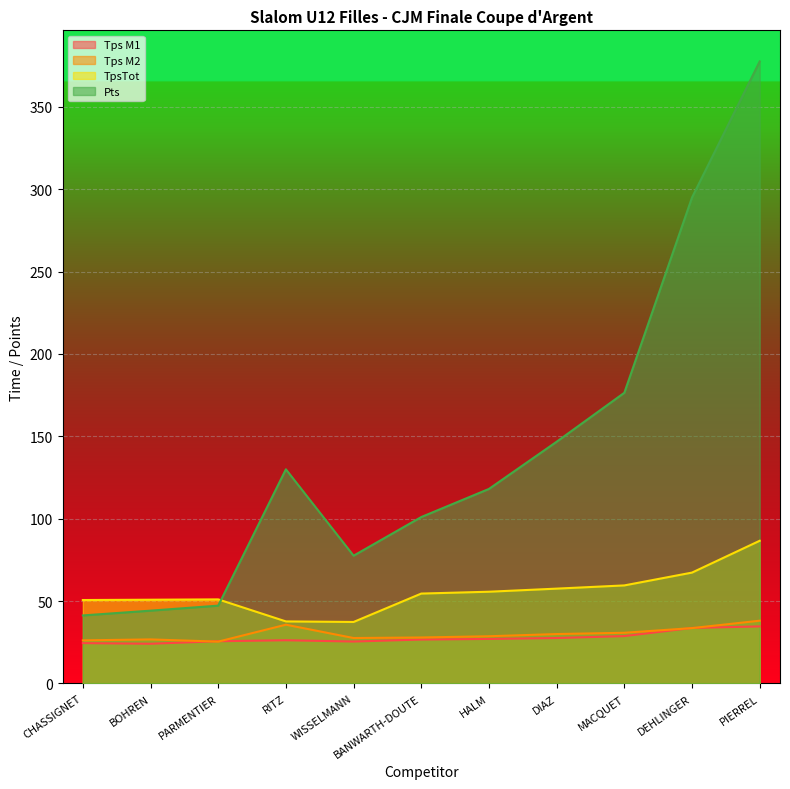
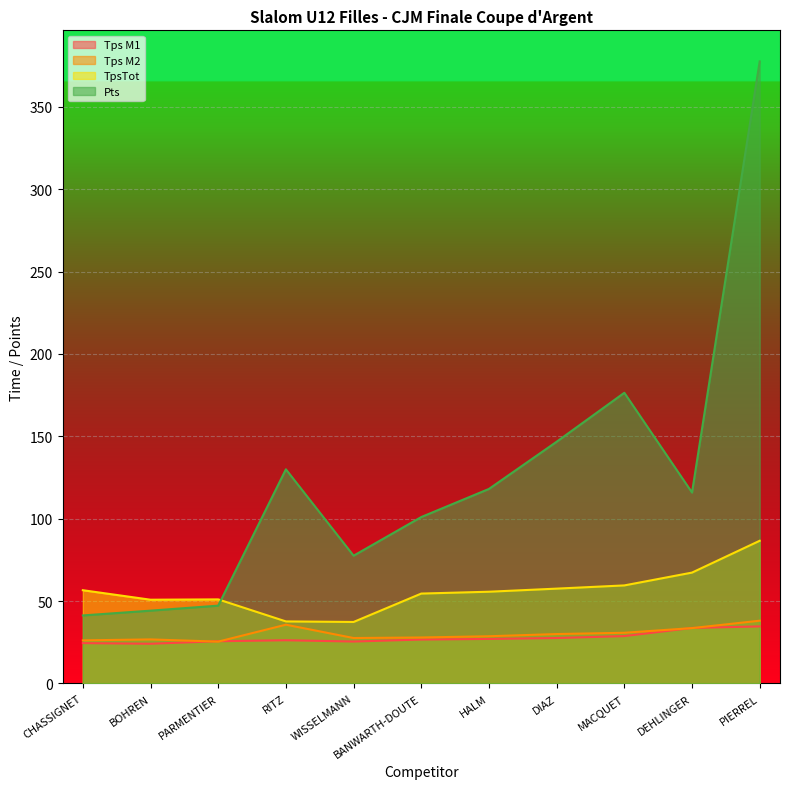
TpsTot, CHASSIGNET: 51 -> 57
Pts, DEHLINGER: 295 -> 116
